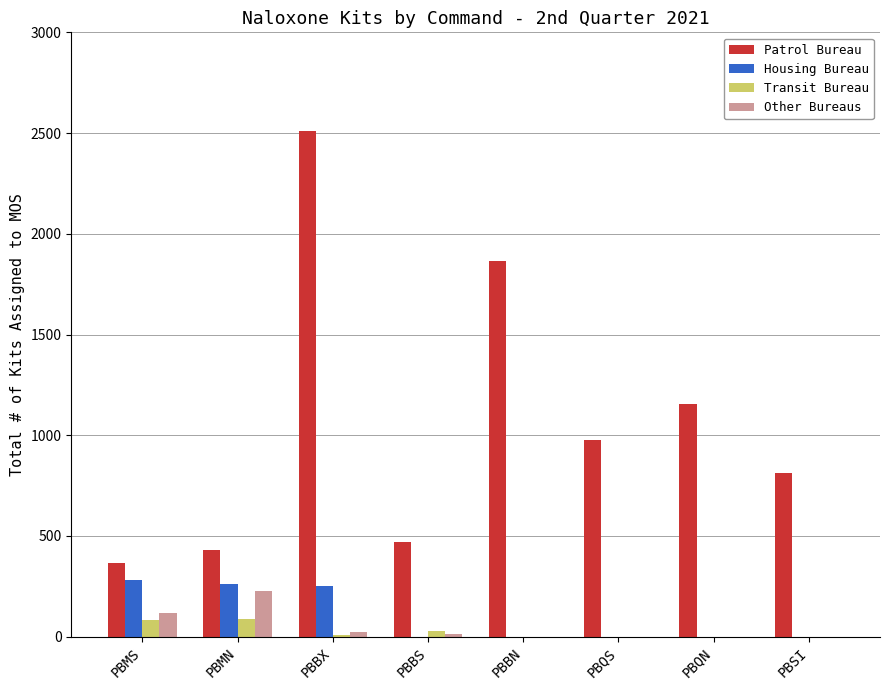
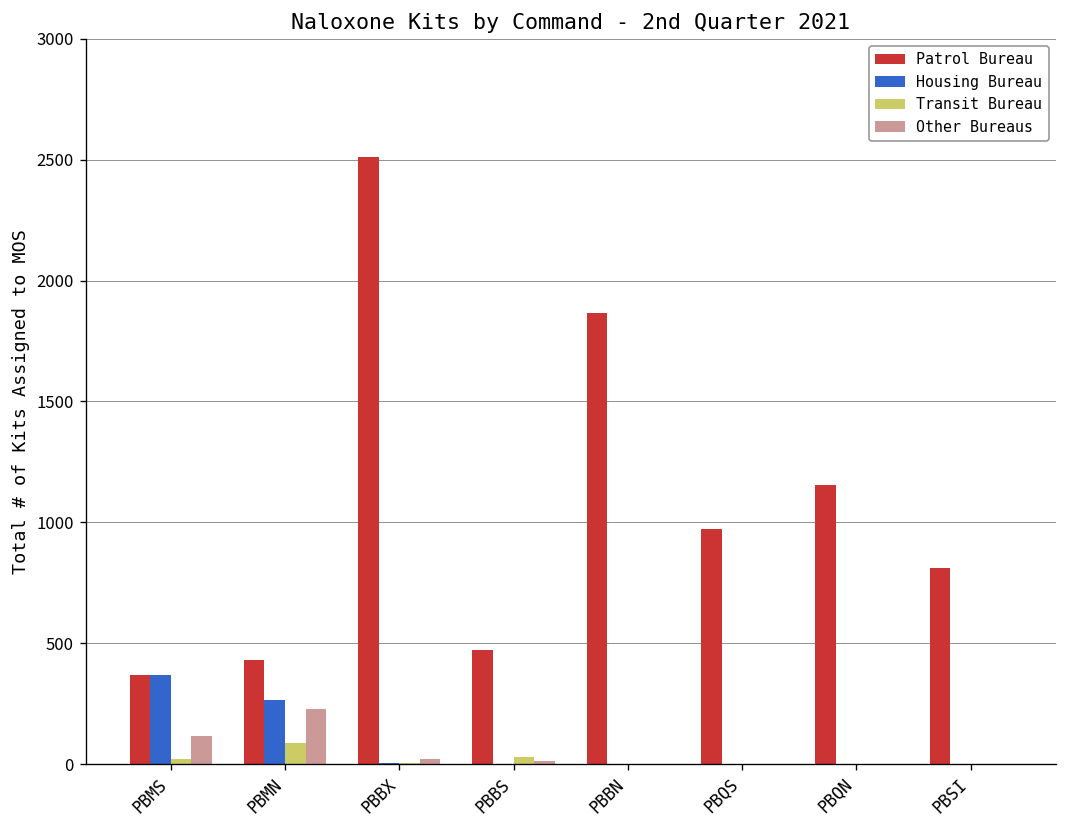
Housing Bureau, PBMS: 280 -> 370
Transit Bureau, PBMS: 80 -> 20
Housing Bureau, PBBX: 250 -> 10
